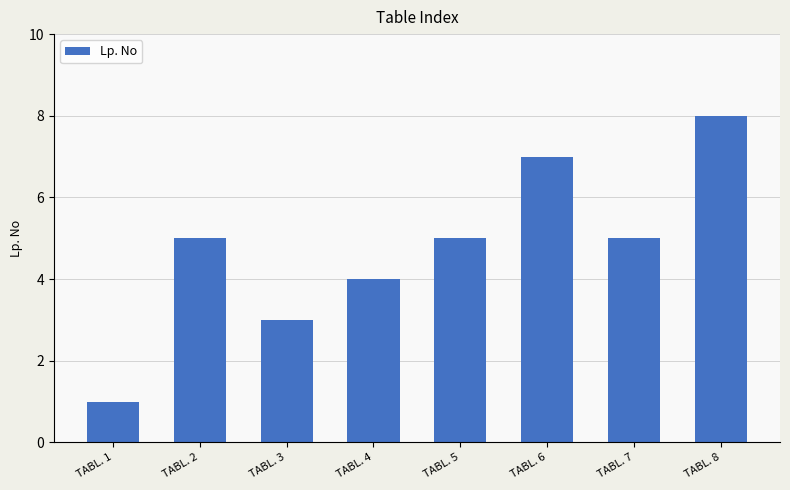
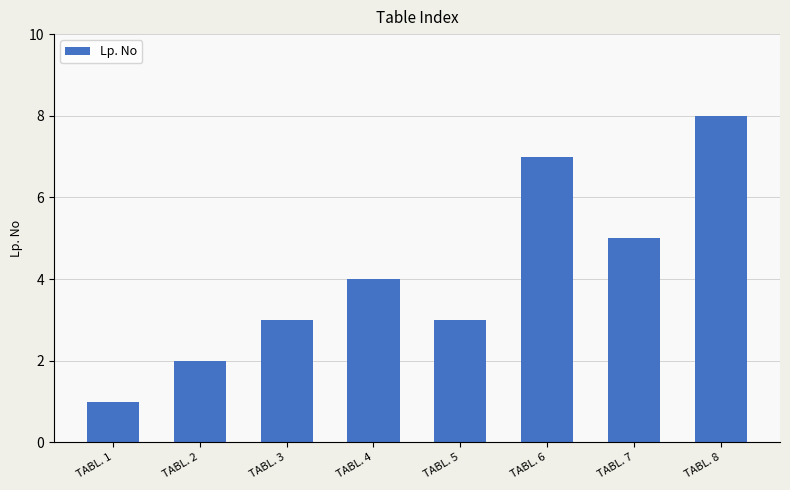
TABL. 2: 5 -> 2
TABL. 5: 5 -> 3
